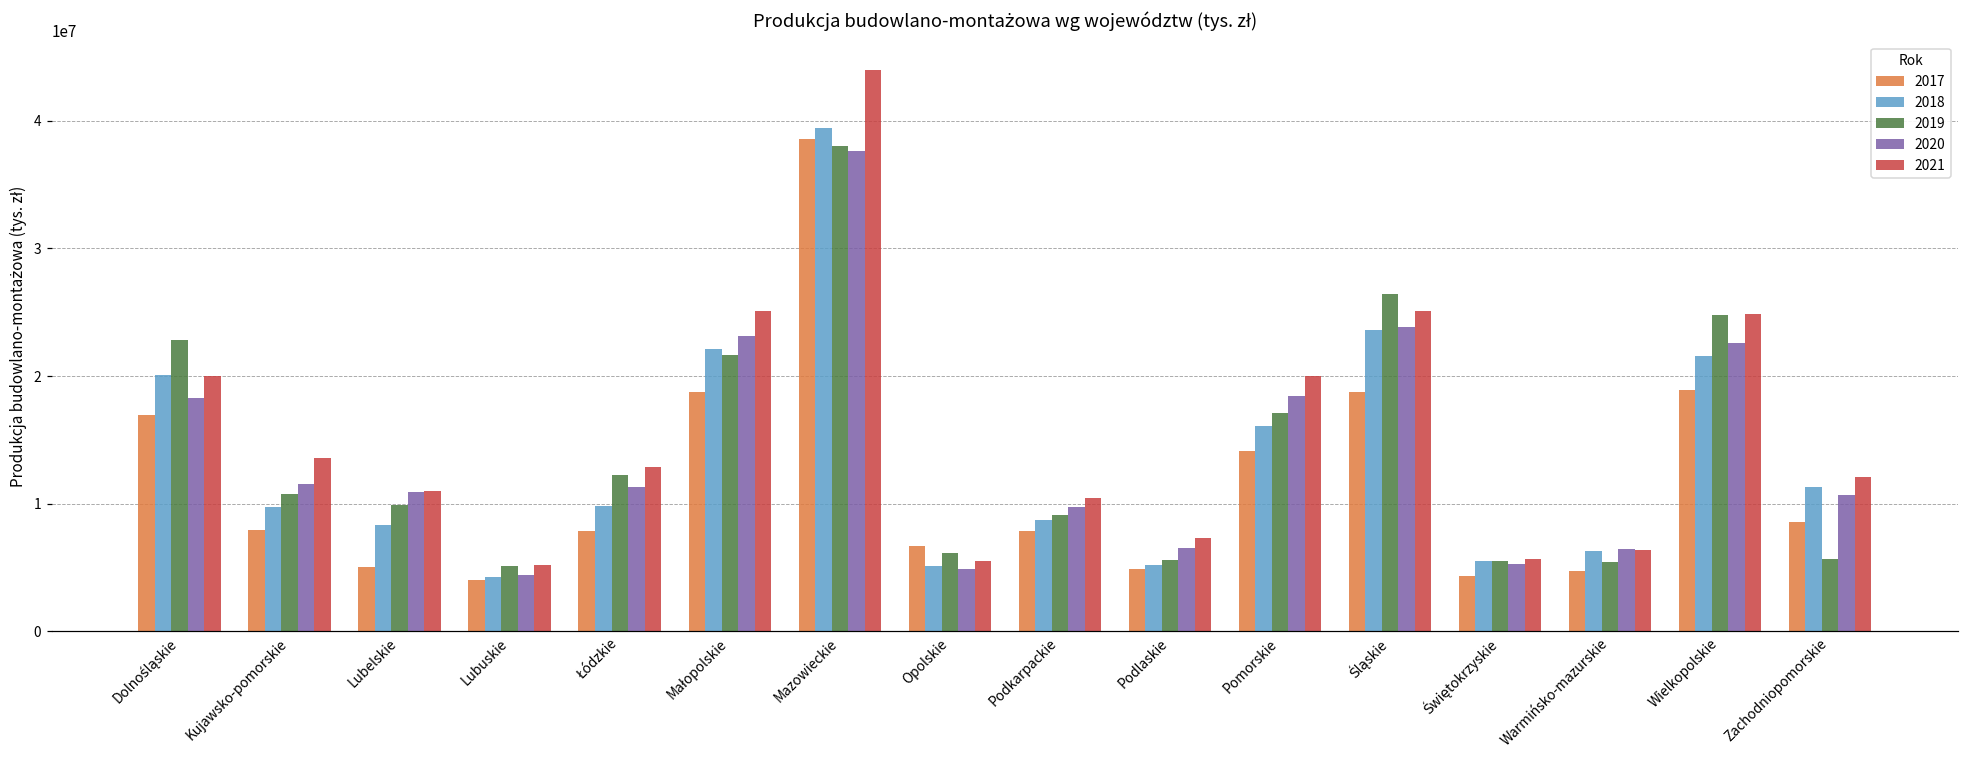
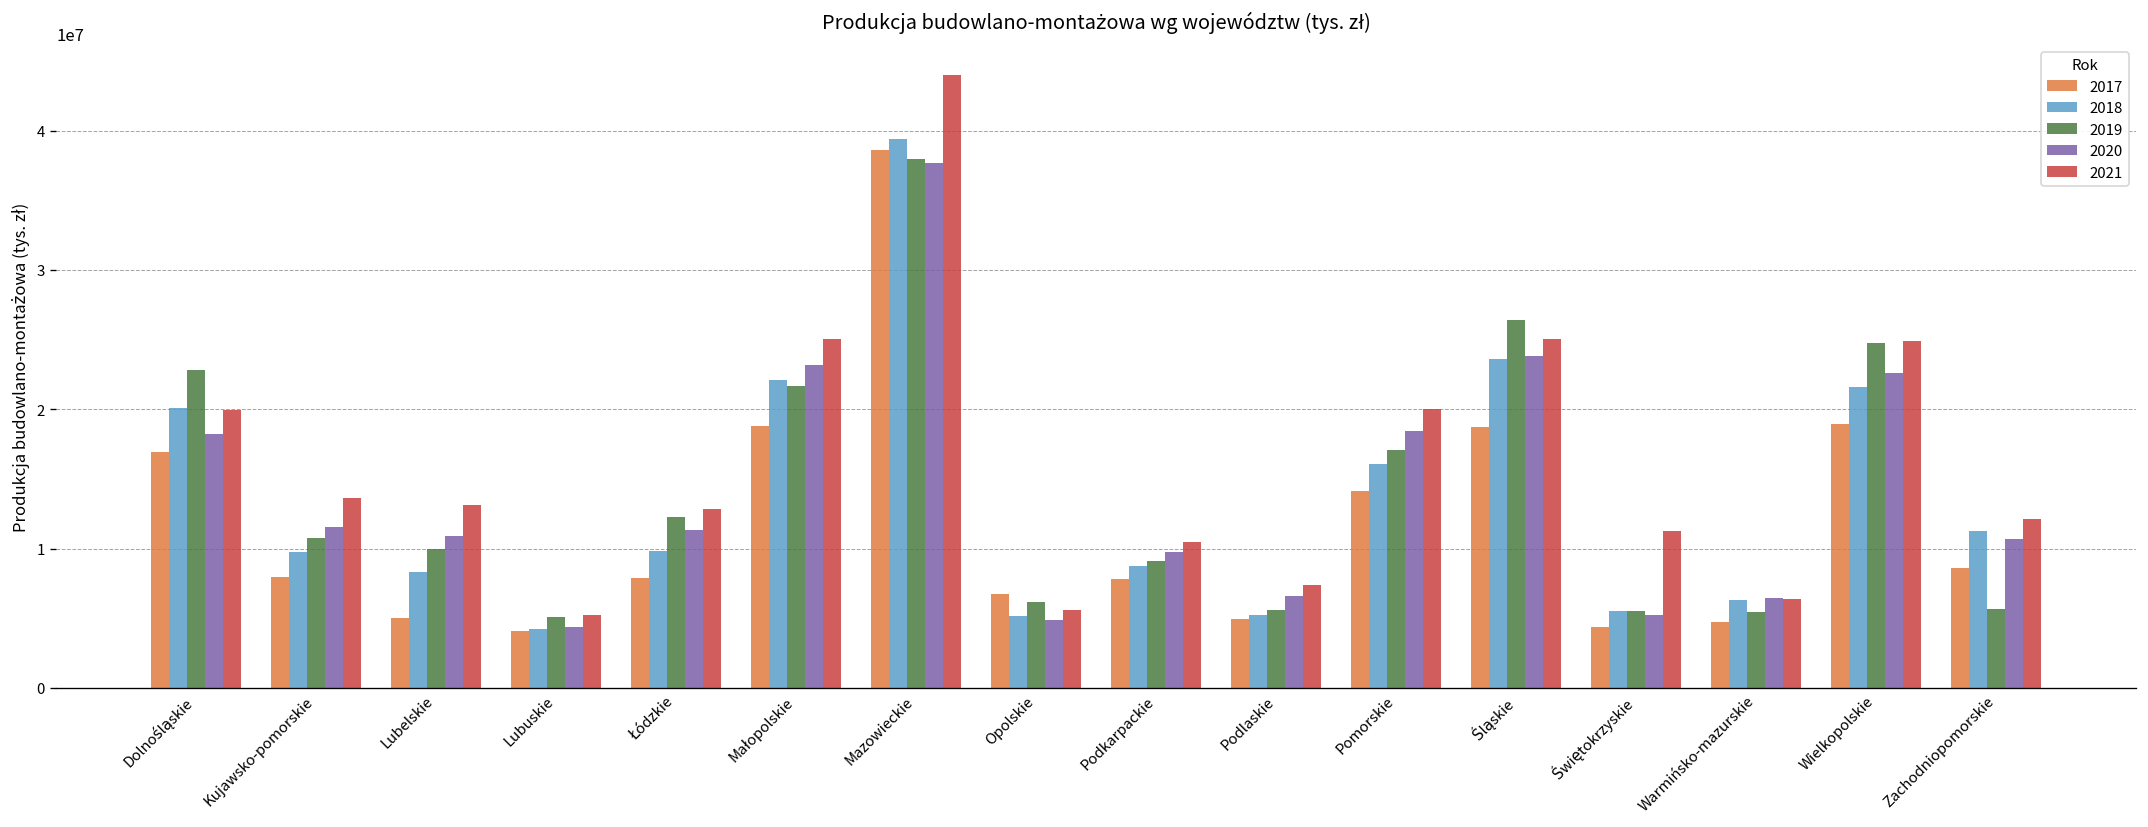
2021, Lubelskie: 11000000 -> 13100000
2021, Świętokrzyskie: 5600000 -> 11300000
